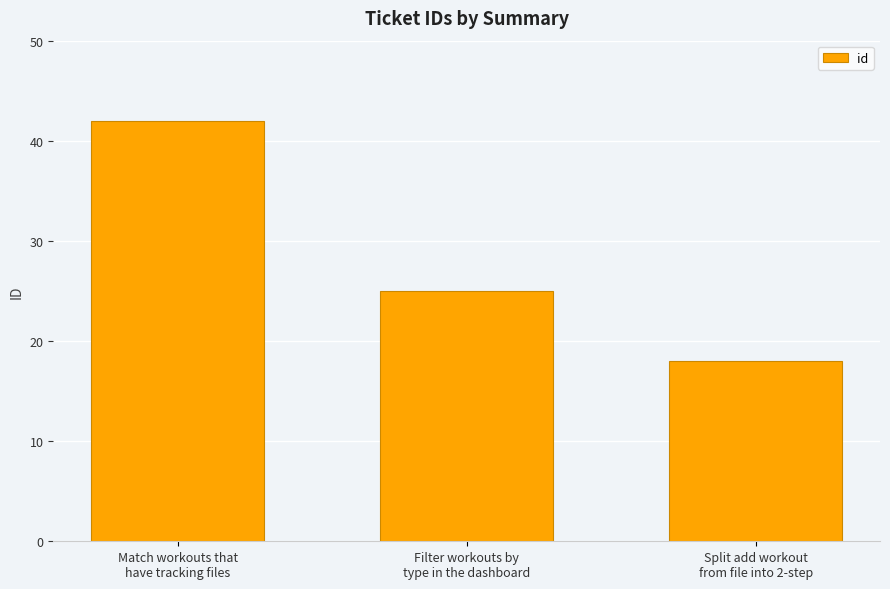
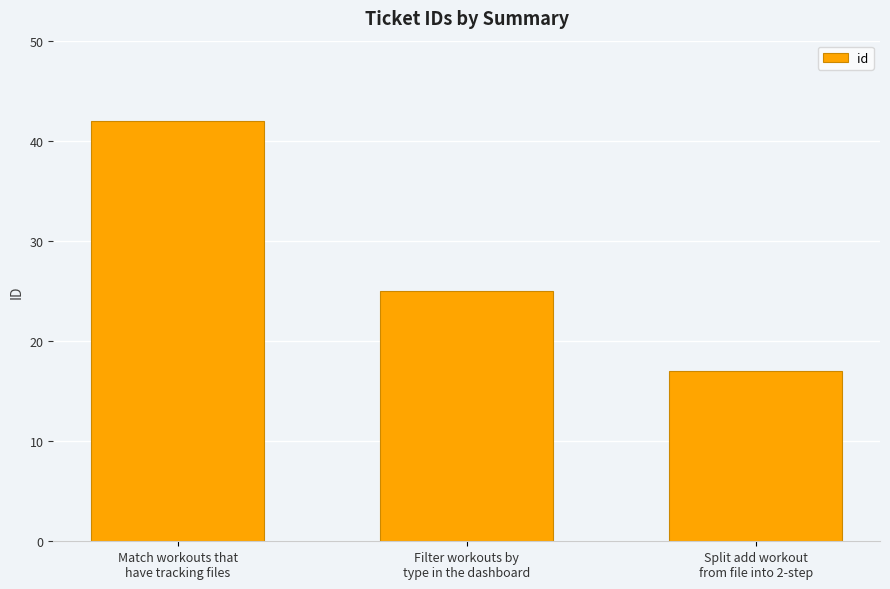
Split add workout from file into 2-step: 18 -> 17
